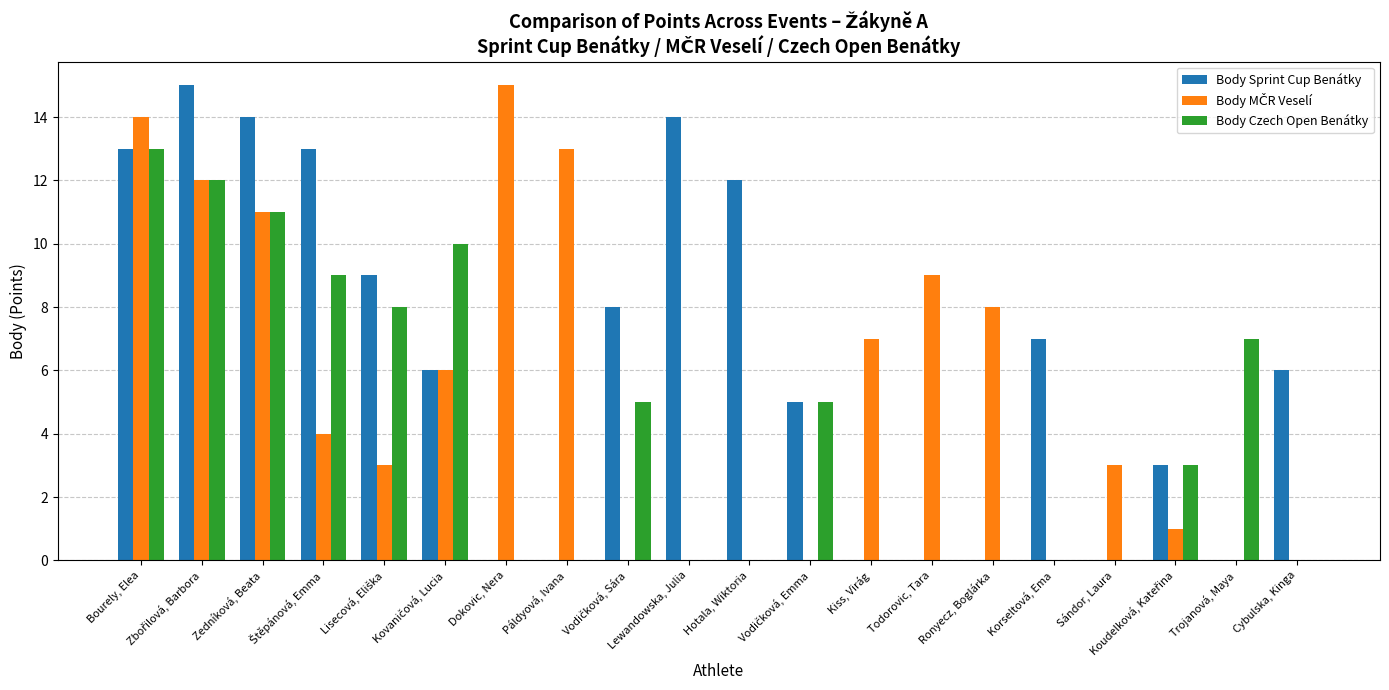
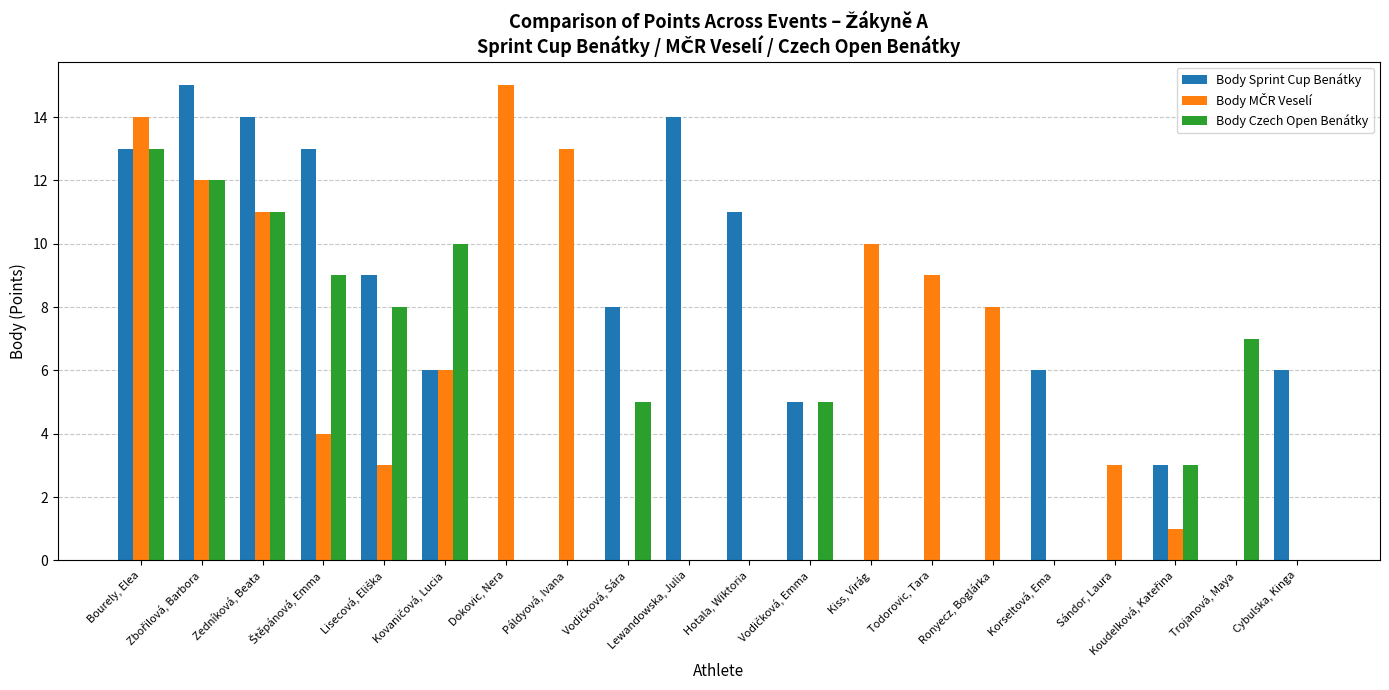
Body Sprint Cup Benátky, Hotala, Wiktoria: 12 -> 11
Body MČR Veselí, Kiss, Virág: 7 -> 10
Body Sprint Cup Benátky, Korseltová, Ema: 7 -> 6
